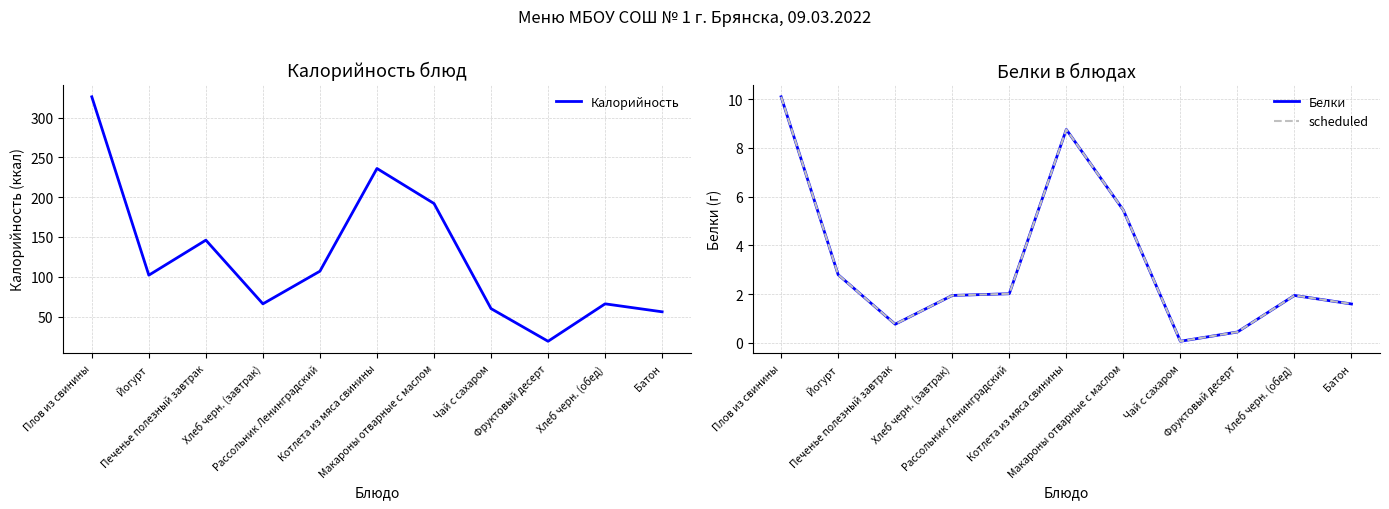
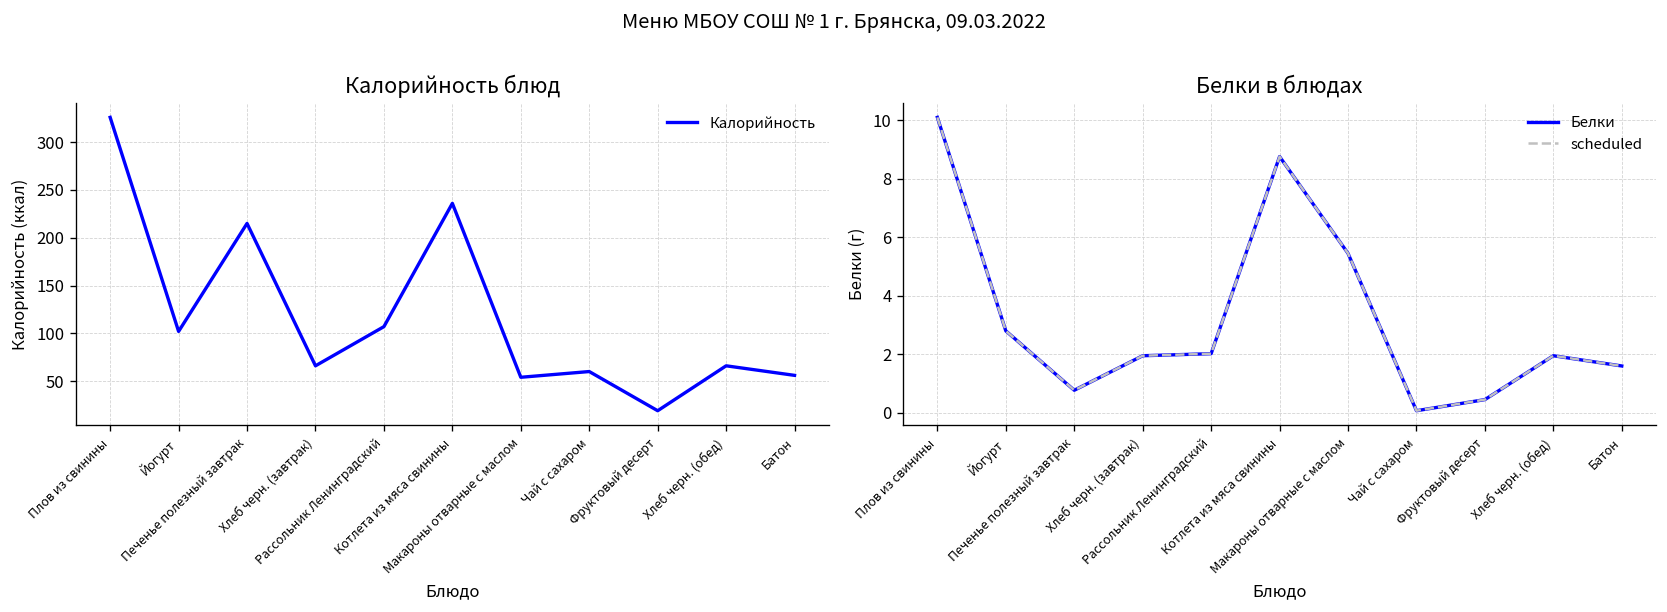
Калорийность блюд, Печенье полезный завтрак: 150 -> 220
Калорийность блюд, Макароны отварные с маслом: 190 -> 50
